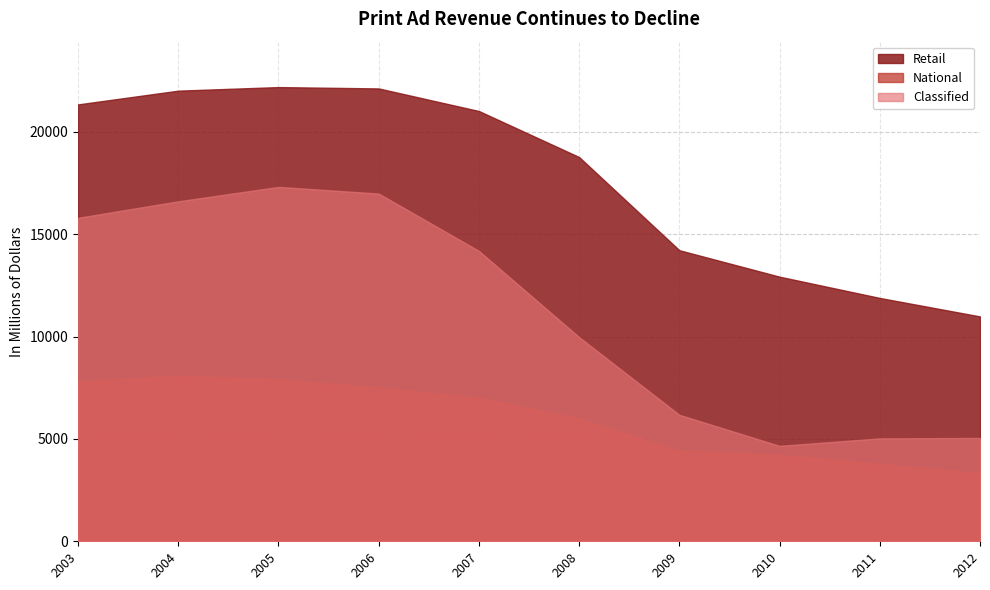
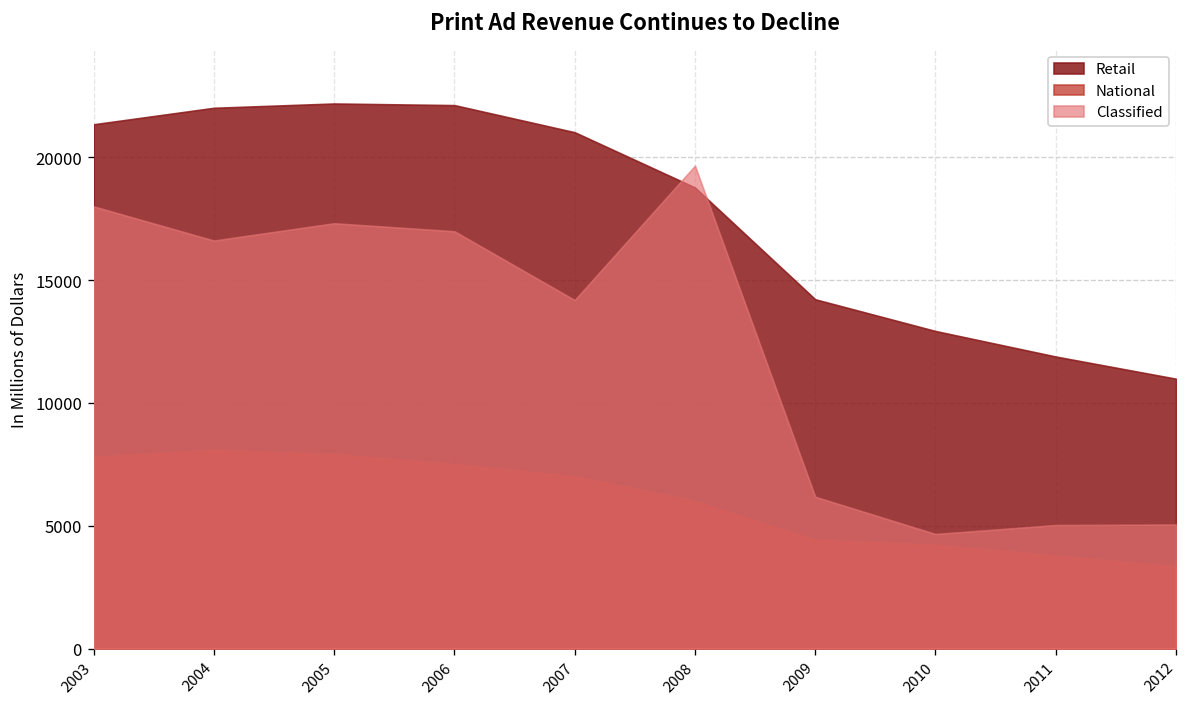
Classified, 2003: 15800 -> 18000
Classified, 2008: 10000 -> 19700
